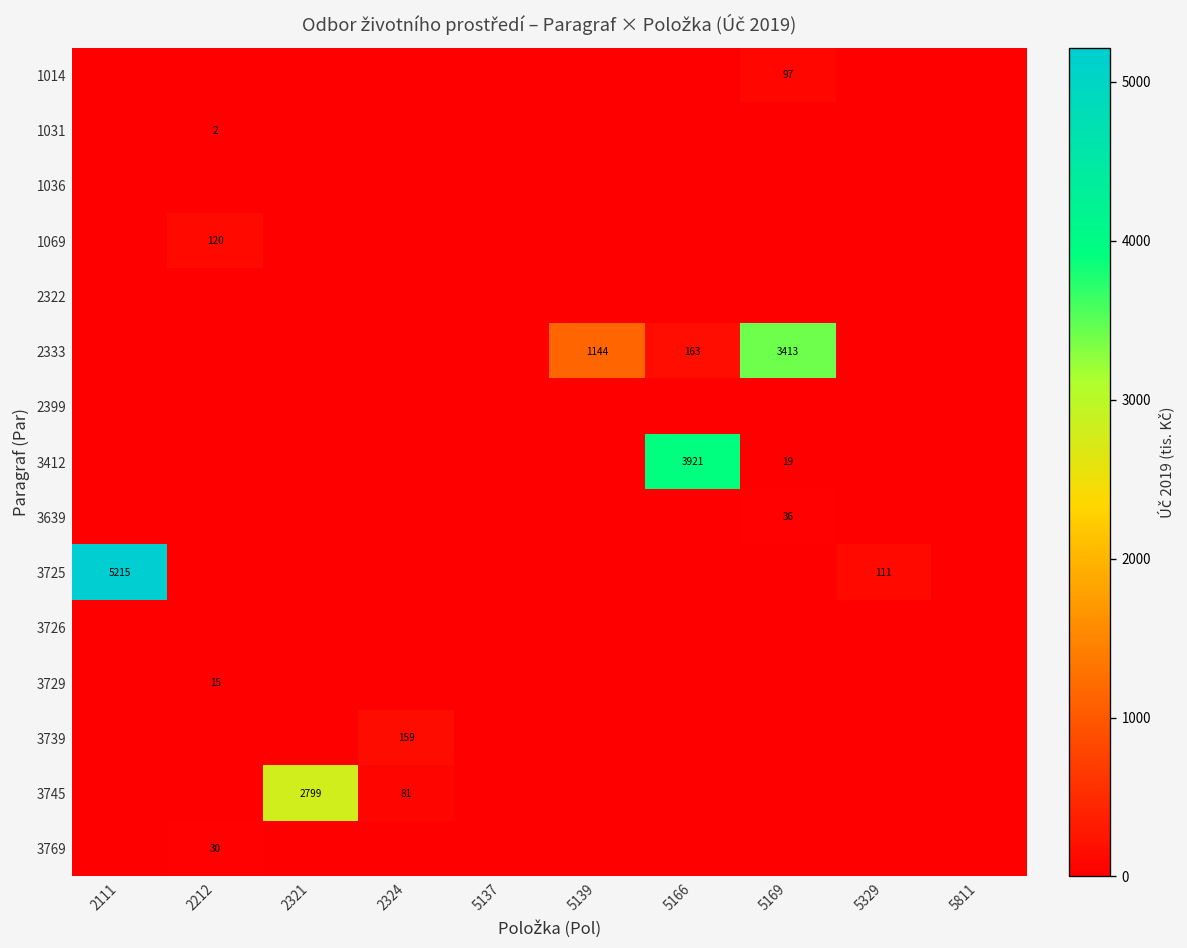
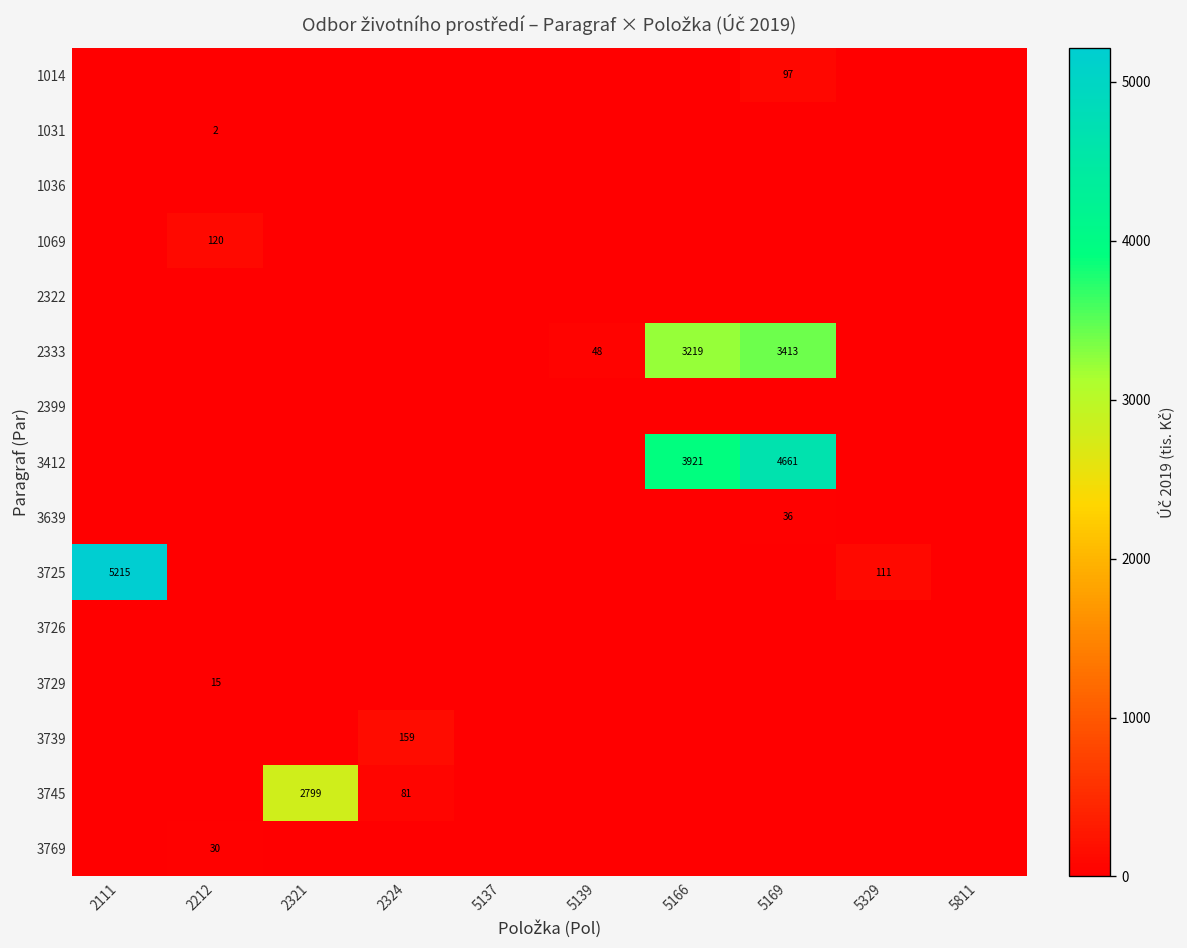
2333, 5139: 1144 -> 48
2333, 5166: 163 -> 3219
3412, 5169: 19 -> 4661
